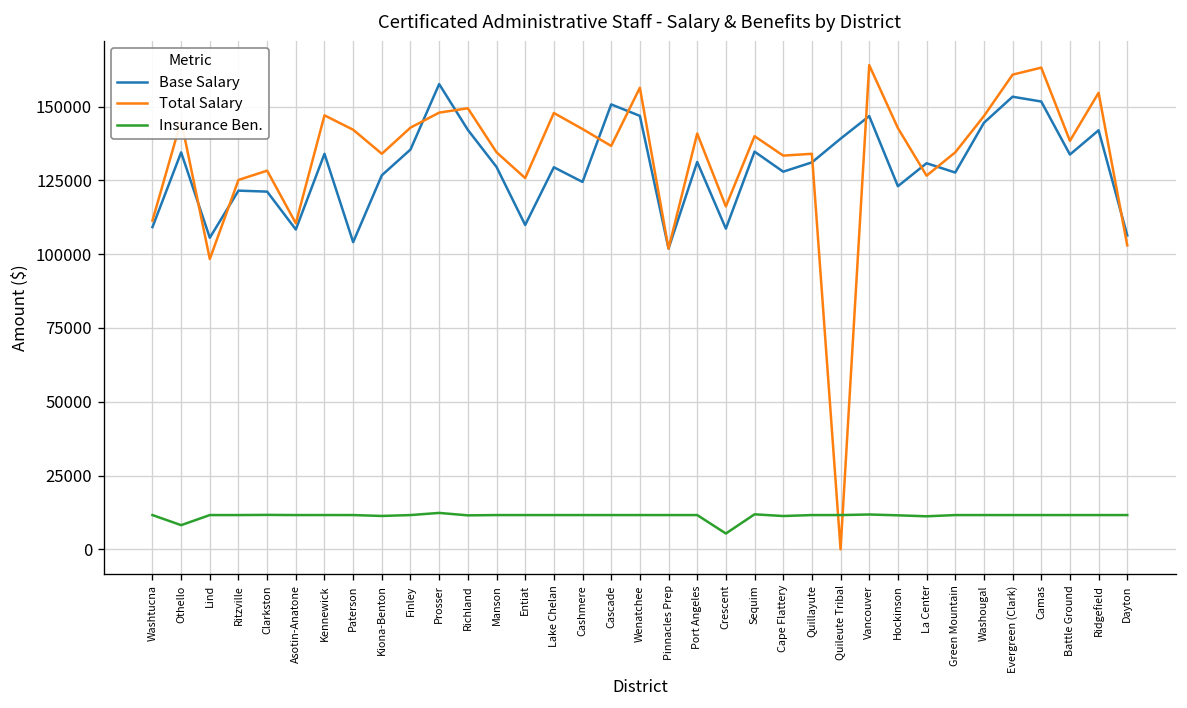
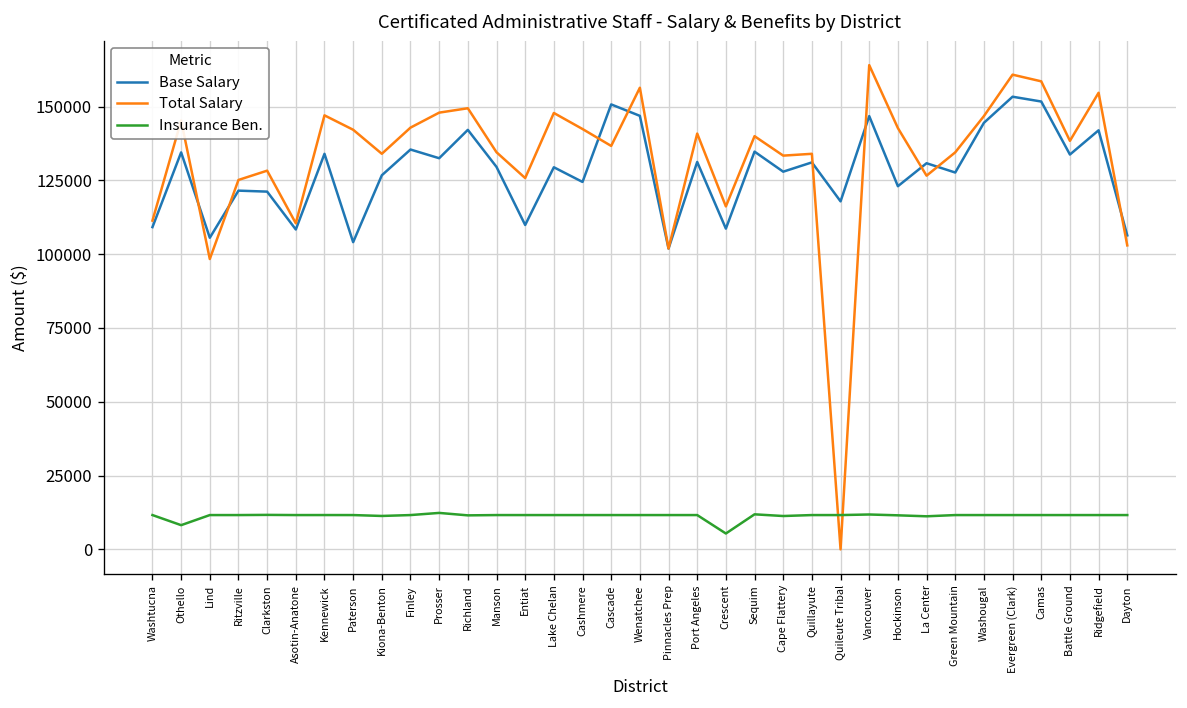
Base Salary, Prosser: 158000 -> 132000
Base Salary, Quileute Tribal: 139000 -> 118000
Total Salary, Camas: 163000 -> 159000
